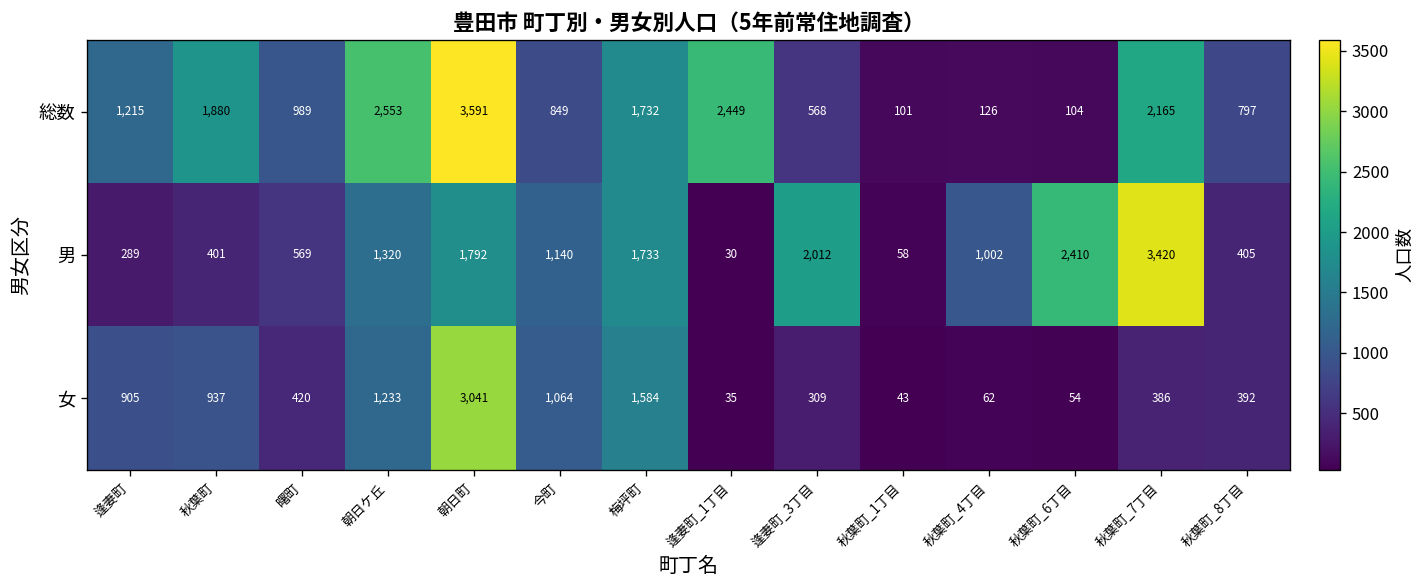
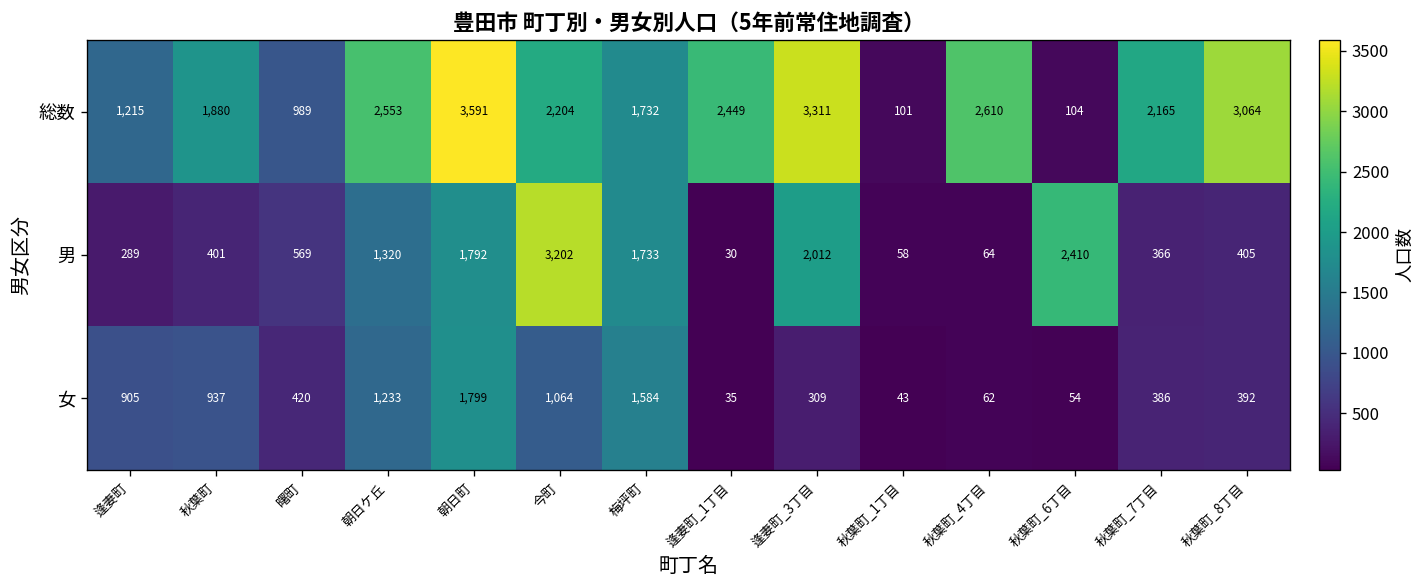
総数, 今町: 849 -> 2,204
総数, 逢妻町_3丁目: 568 -> 3,311
総数, 秋葉町_4丁目: 126 -> 2,610
総数, 秋葉町_8丁目: 797 -> 3,064
男, 今町: 1,140 -> 3,202
男, 秋葉町_4丁目: 1,002 -> 64
男, 秋葉町_7丁目: 3,420 -> 366
女, 朝日町: 3,041 -> 1,799
